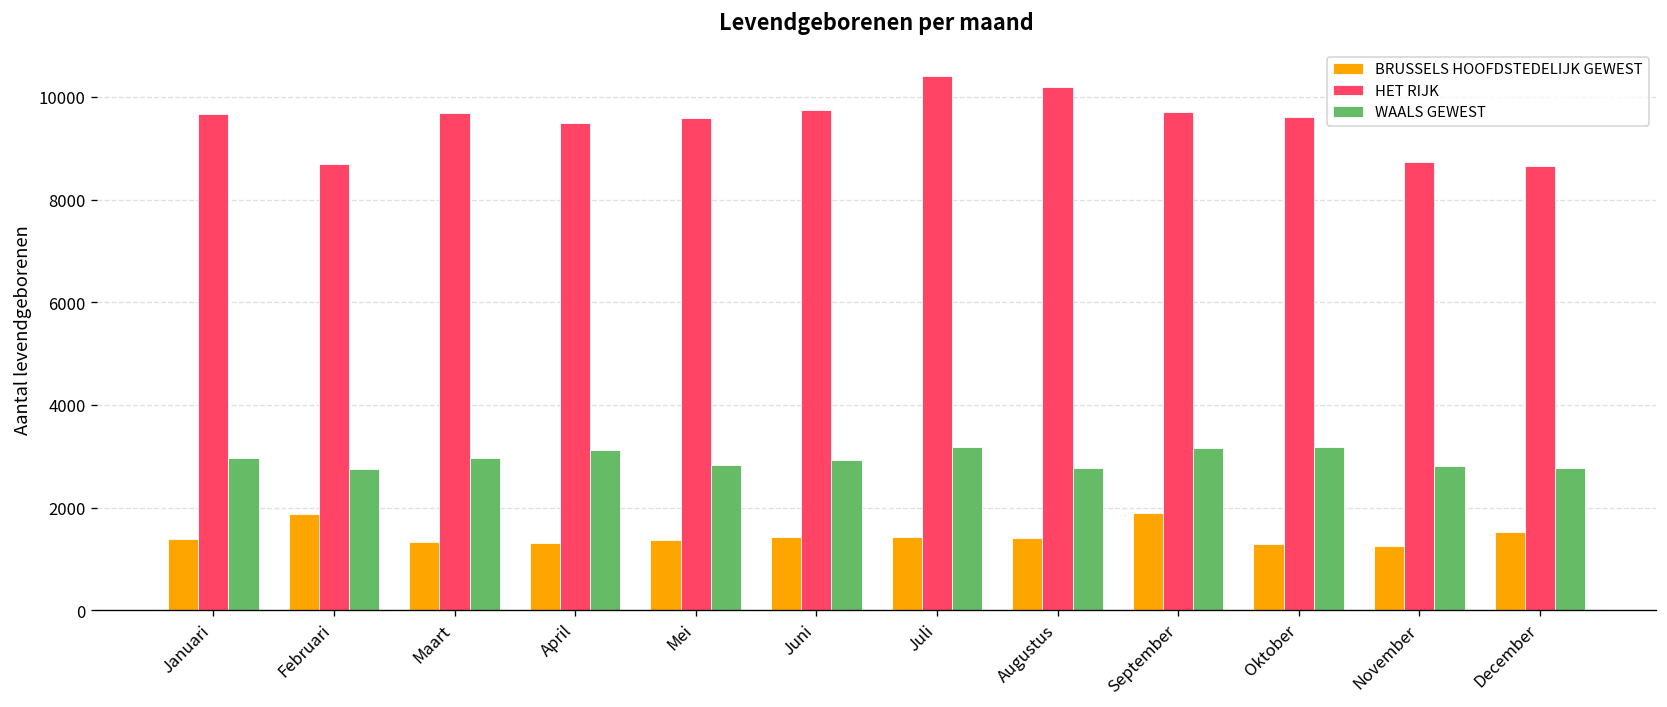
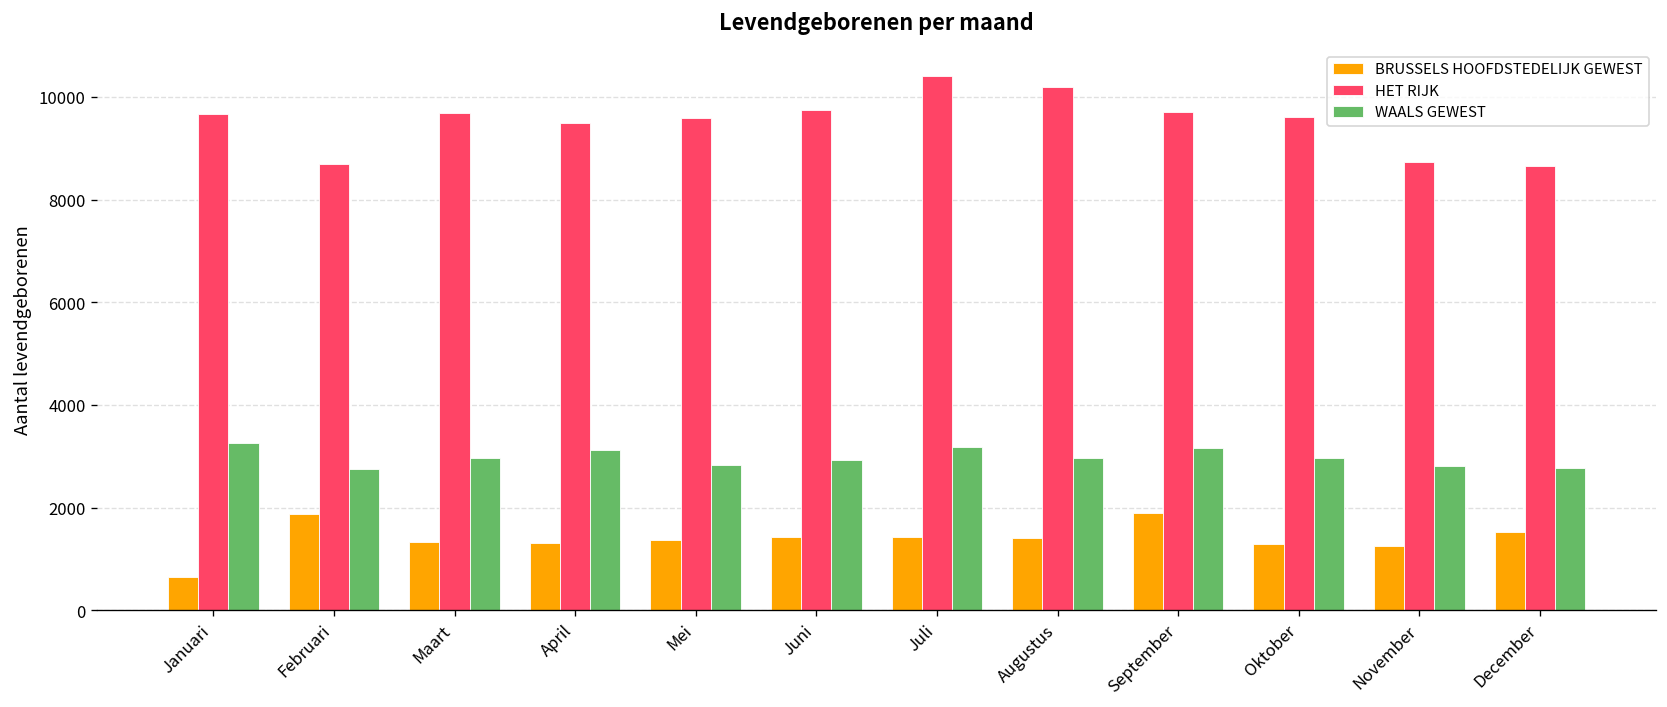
BRUSSELS HOOFDSTEDELIJK GEWEST, Januari: 1400 -> 600
WAALS GEWEST, Januari: 3000 -> 3300
WAALS GEWEST, Augustus: 2800 -> 3000
WAALS GEWEST, Oktober: 3200 -> 3000
